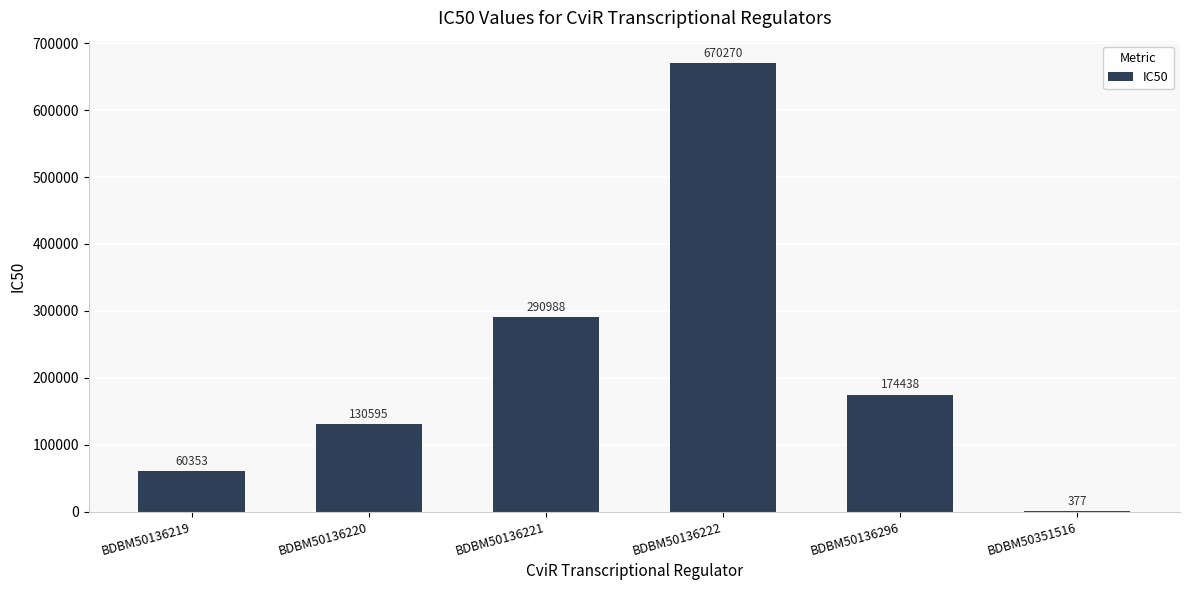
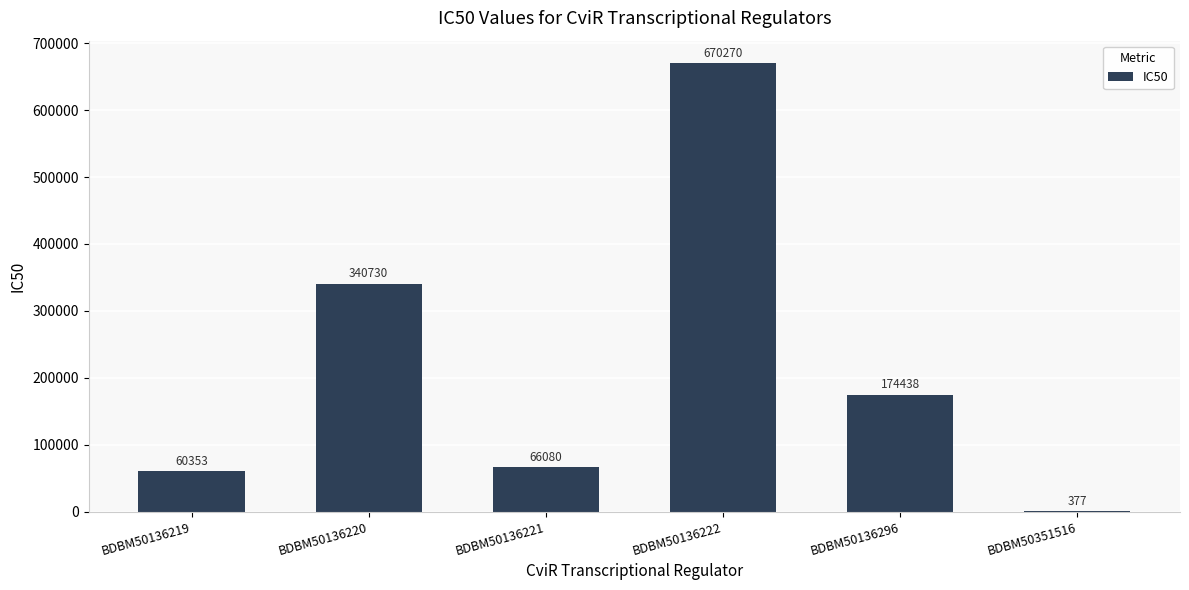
BDBM50136220: 130595 -> 340730
BDBM50136221: 290988 -> 66080
